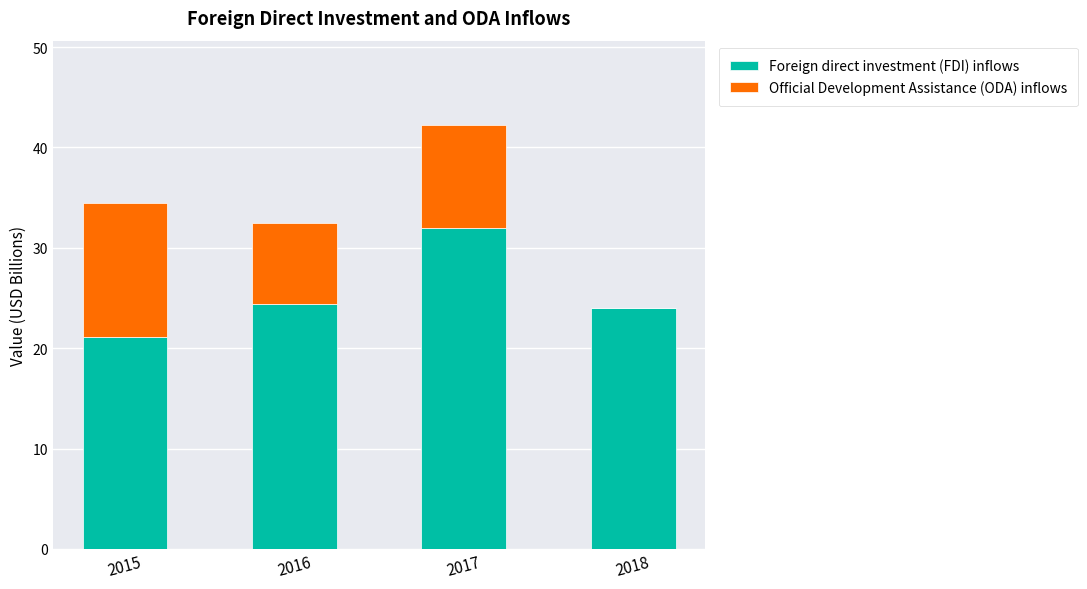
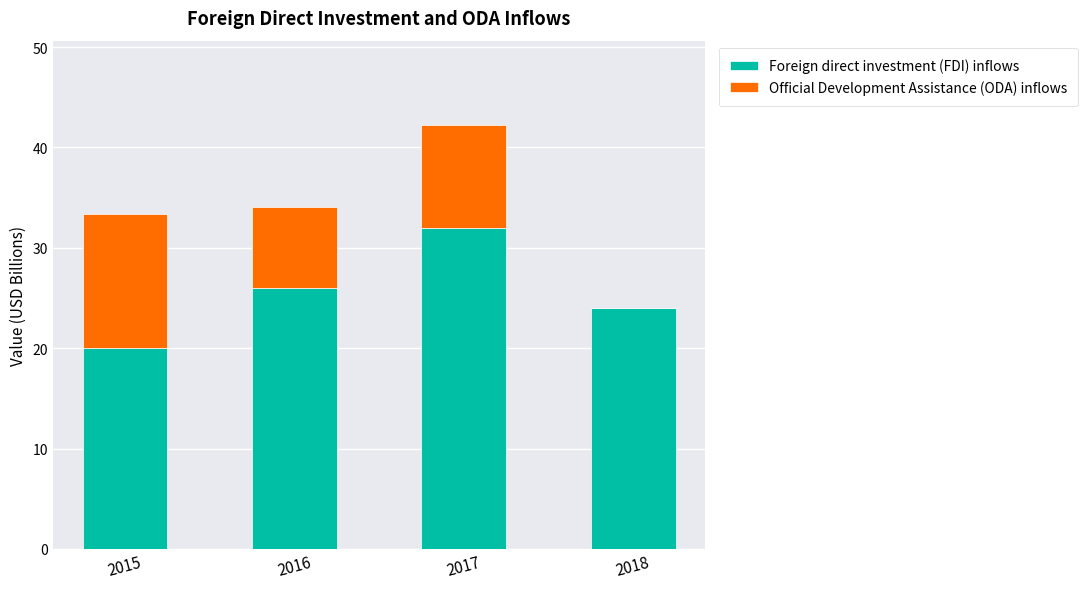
Foreign direct investment (FDI) inflows, 2015: 21.1 -> 20.0
Foreign direct investment (FDI) inflows, 2016: 24.4 -> 26.0
